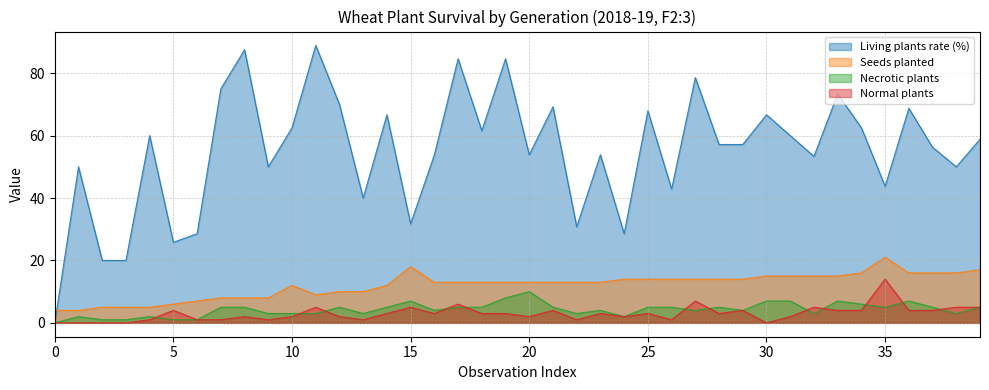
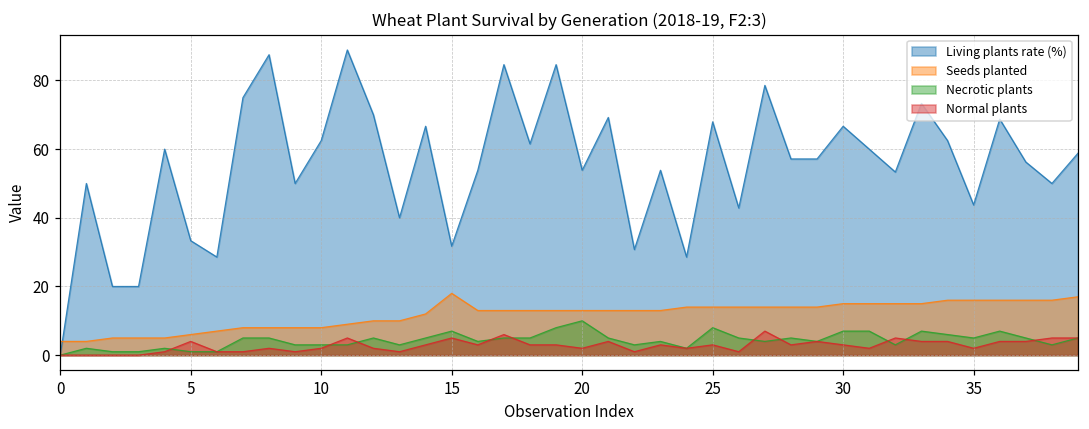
Living plants rate (%), 5: 26 -> 33
Seeds planted, 10: 12 -> 8
Necrotic plants, 25: 5 -> 8
Normal plants, 30: 0 -> 3
Seeds planted, 35: 21 -> 16
Normal plants, 35: 14 -> 2
